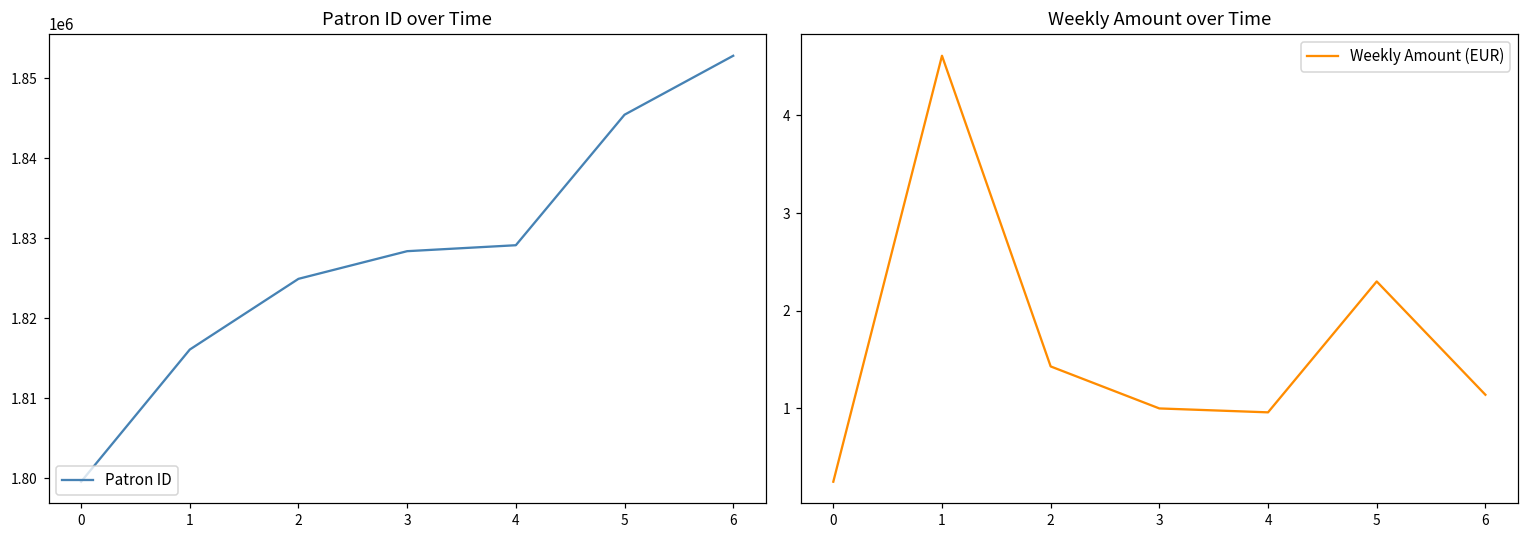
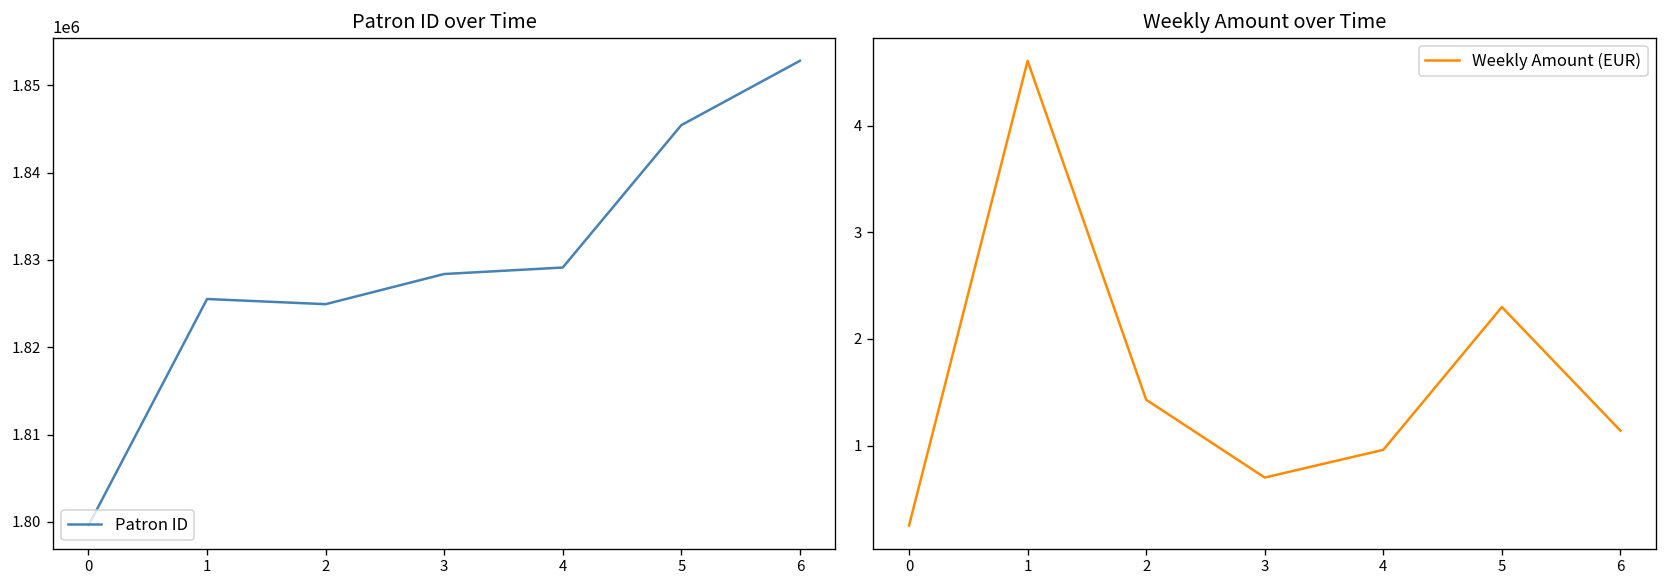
Patron ID over Time, 1: 1816000 -> 1826000
Weekly Amount over Time, 3: 1.0 -> 0.7
